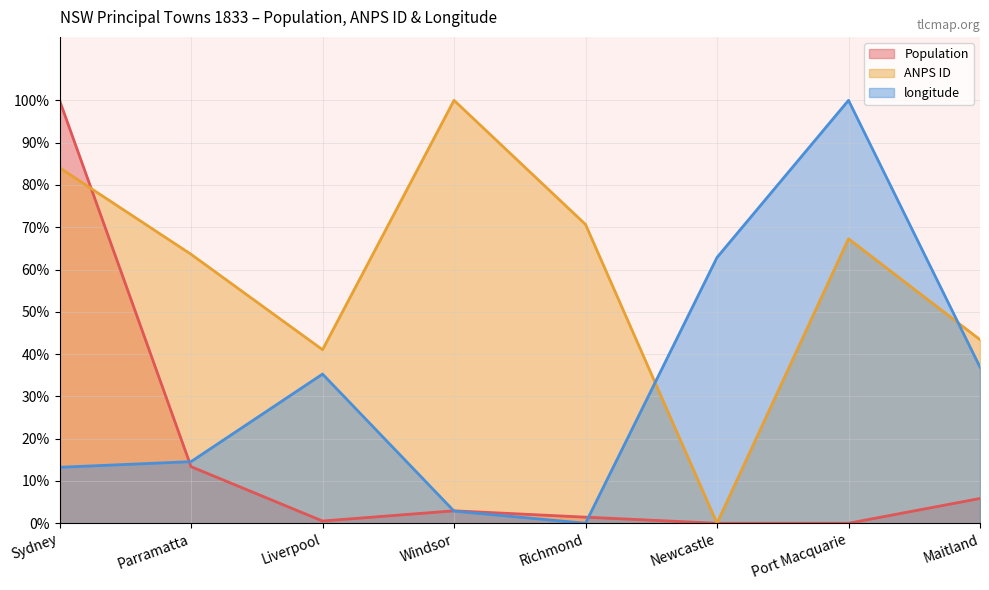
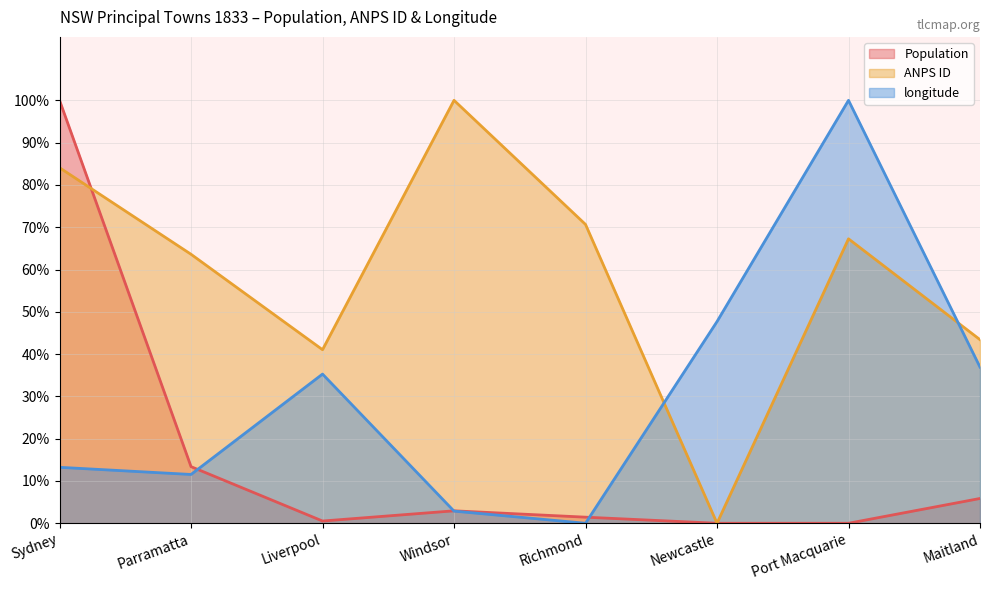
longitude, Parramatta: 15% -> 12%
longitude, Newcastle: 63% -> 48%
